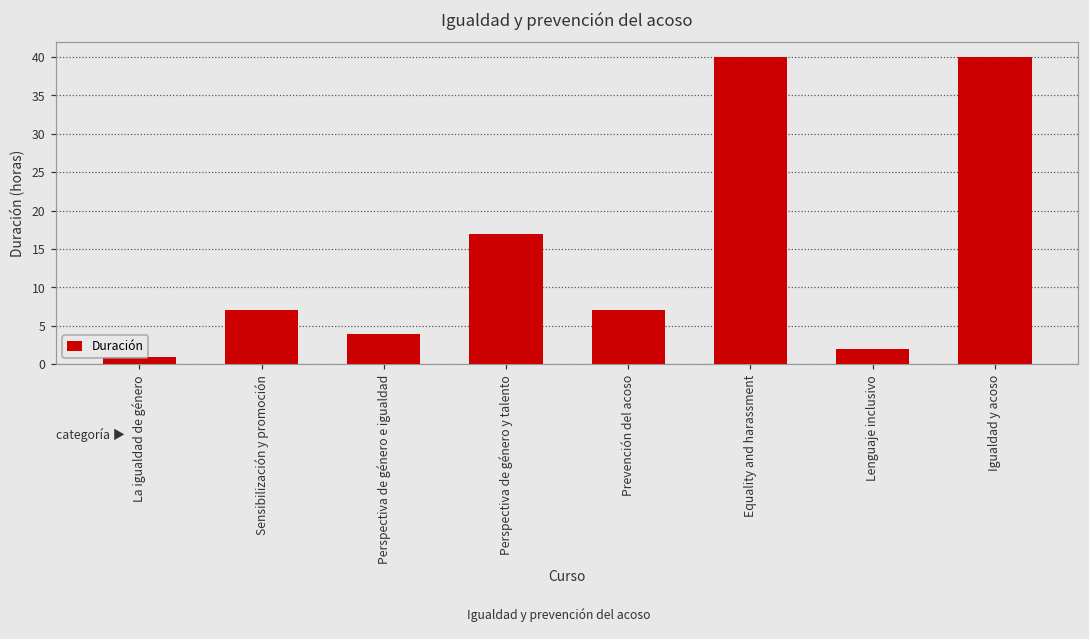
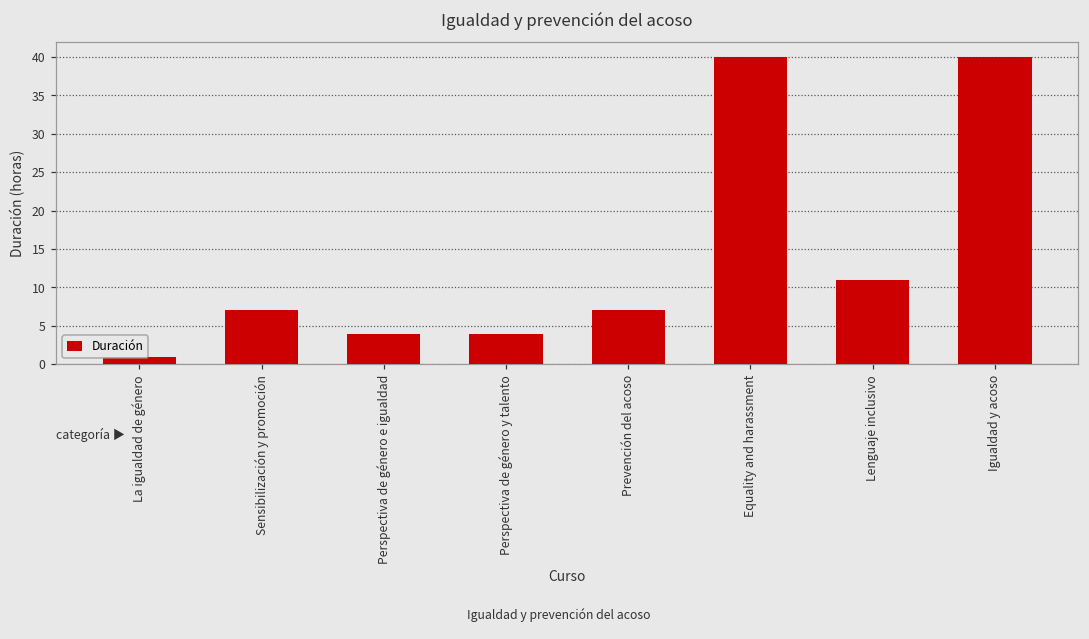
Perspectiva de género y talento: 17 -> 4
Lenguaje inclusivo: 2 -> 11
